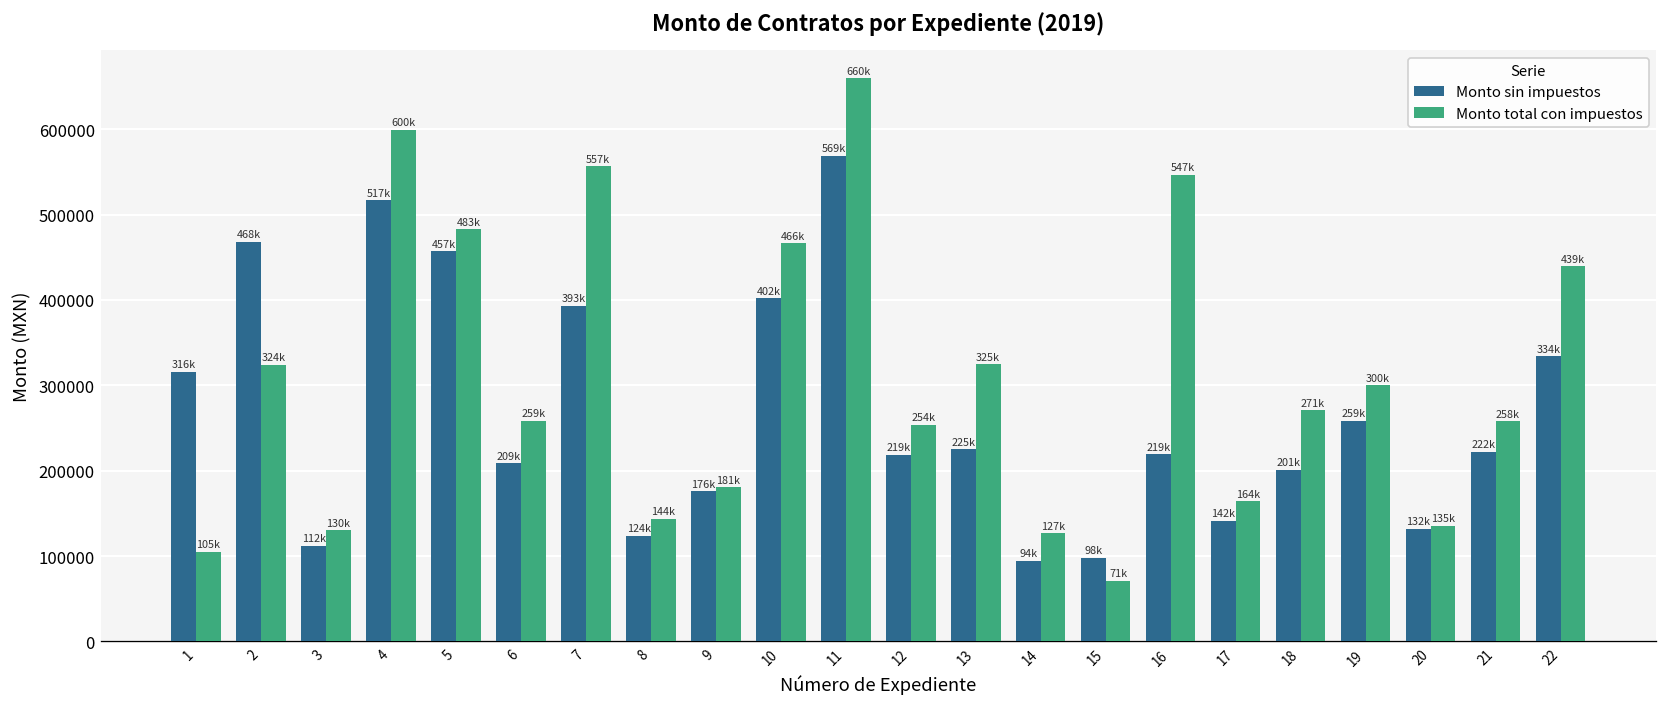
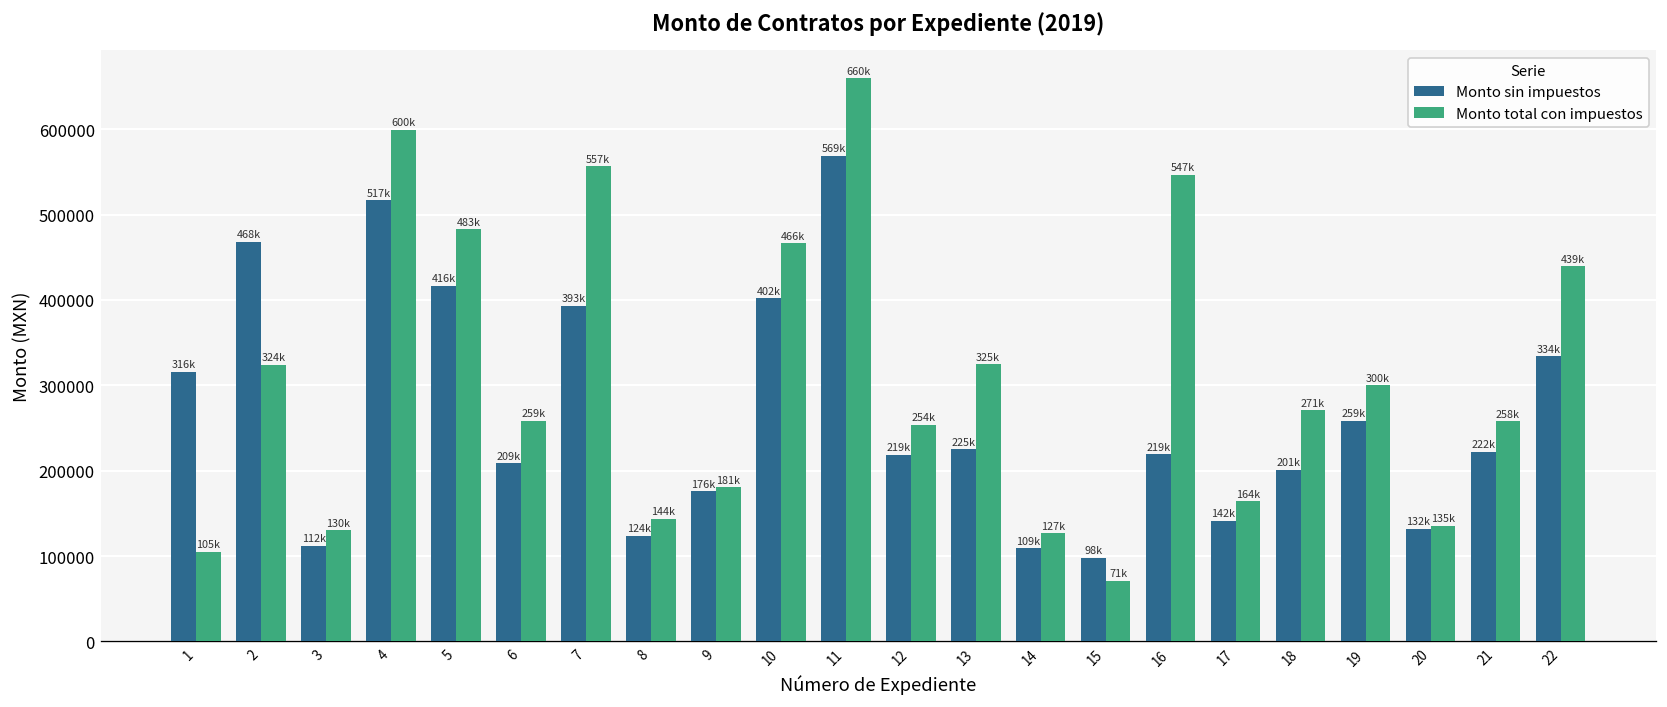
Monto sin impuestos, 5: 457k -> 416k
Monto sin impuestos, 14: 94k -> 109k
